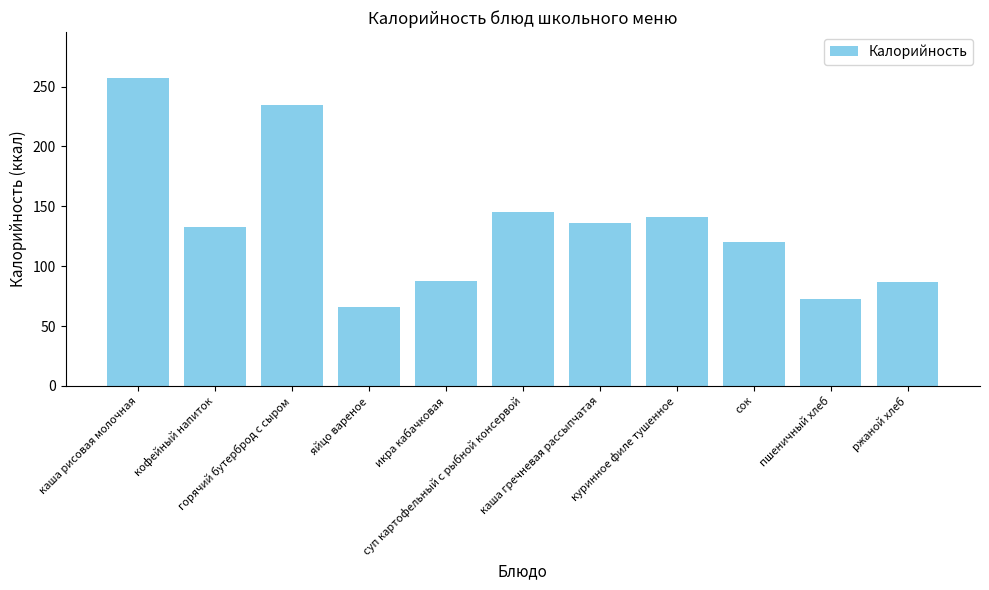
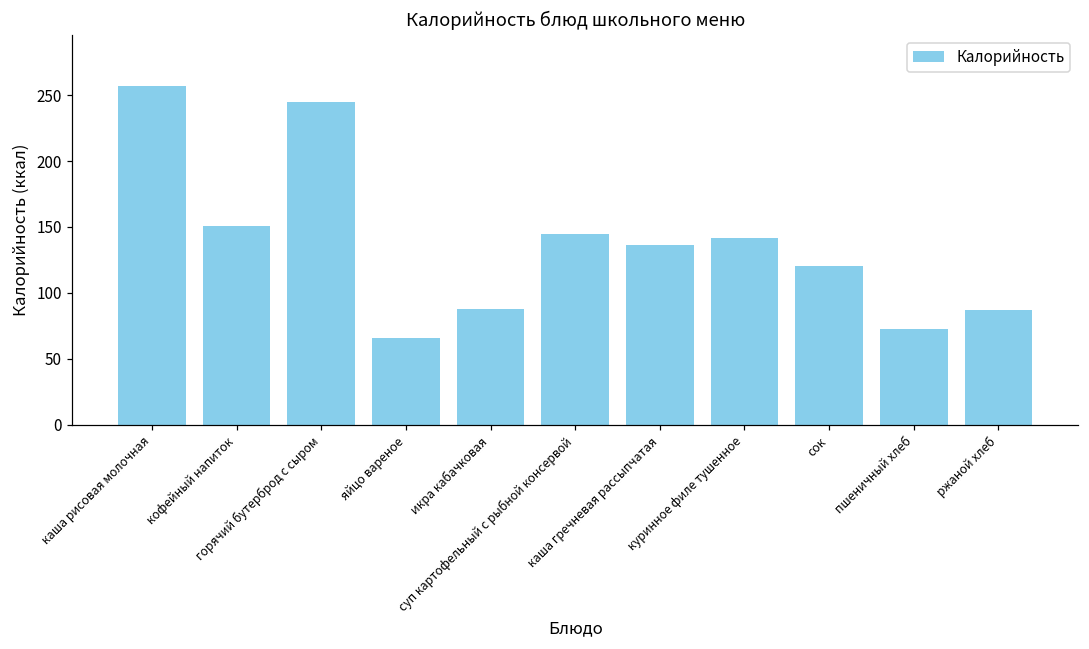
кофейный напиток: 133 -> 151
горячий бутерброд с сыром: 235 -> 245
